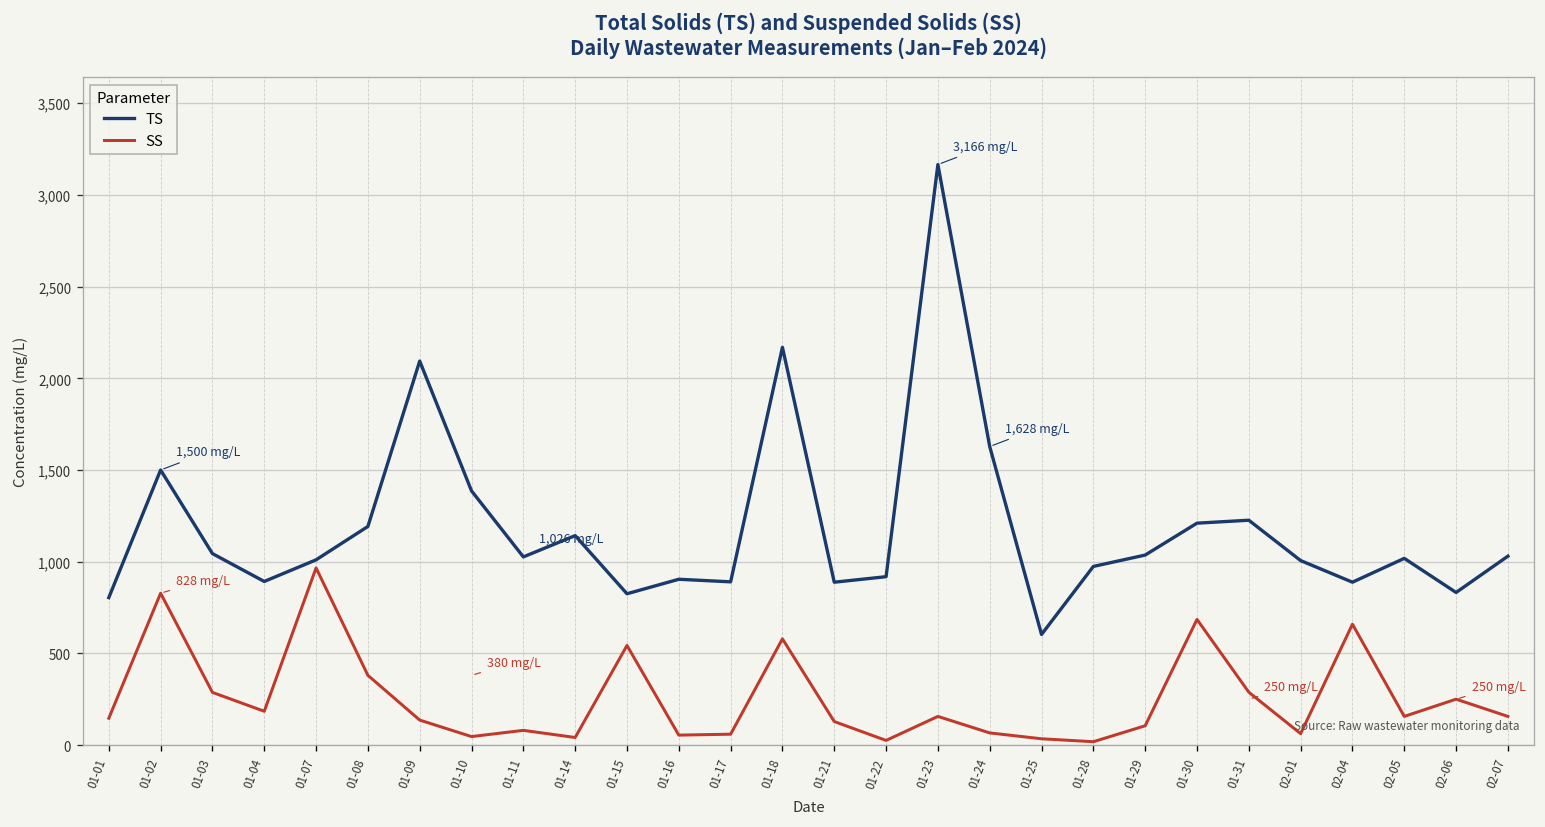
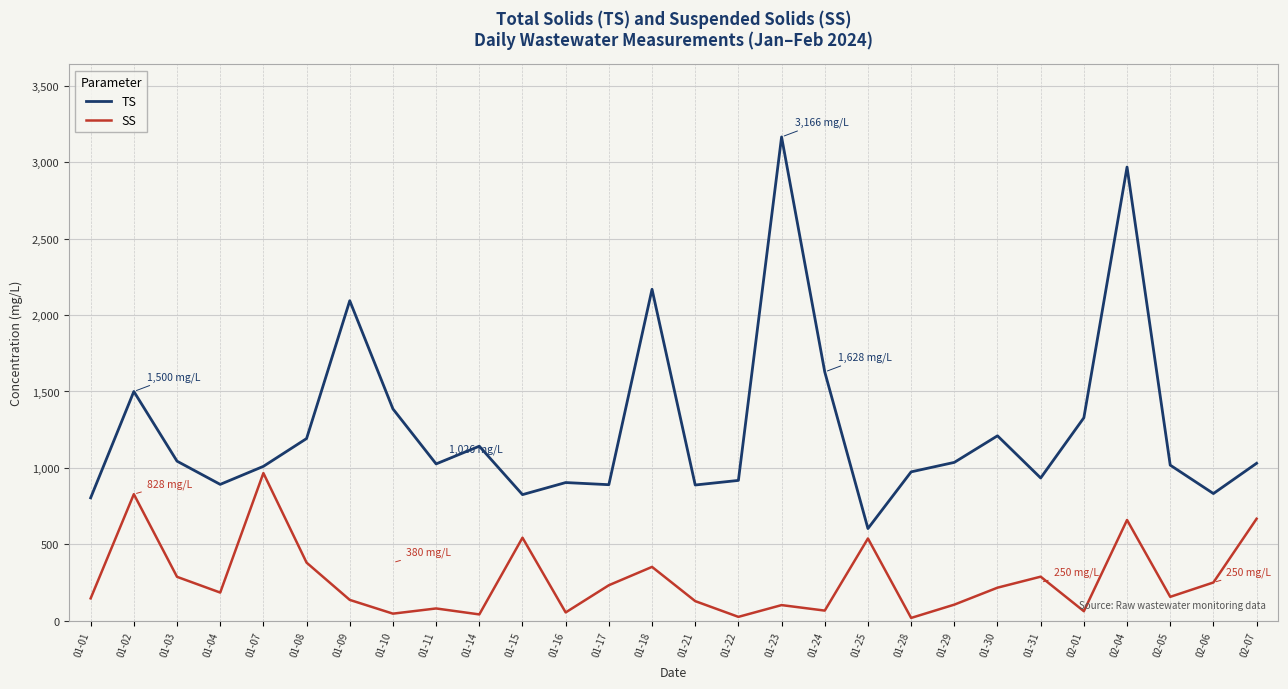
SS, 01-17: 60 -> 230
SS, 01-18: 580 -> 350
SS, 01-23: 160 -> 100
SS, 01-25: 30 -> 540
SS, 01-30: 690 -> 220
TS, 01-31: 1,230 -> 930
TS, 02-01: 1,010 -> 1,330
TS, 02-04: 890 -> 2,970
SS, 02-07: 160 -> 670
